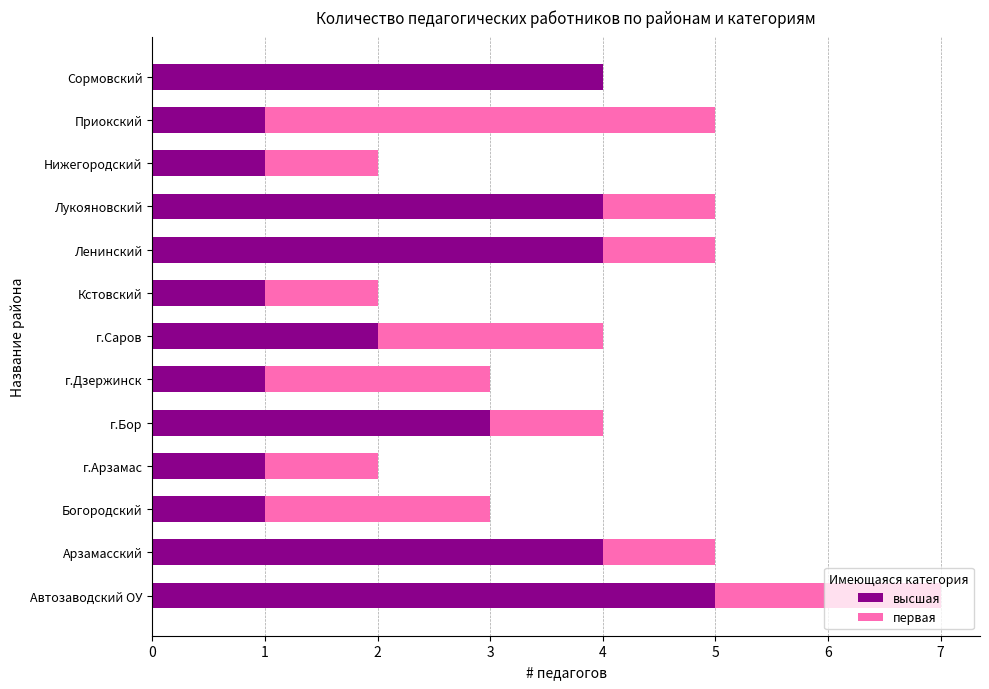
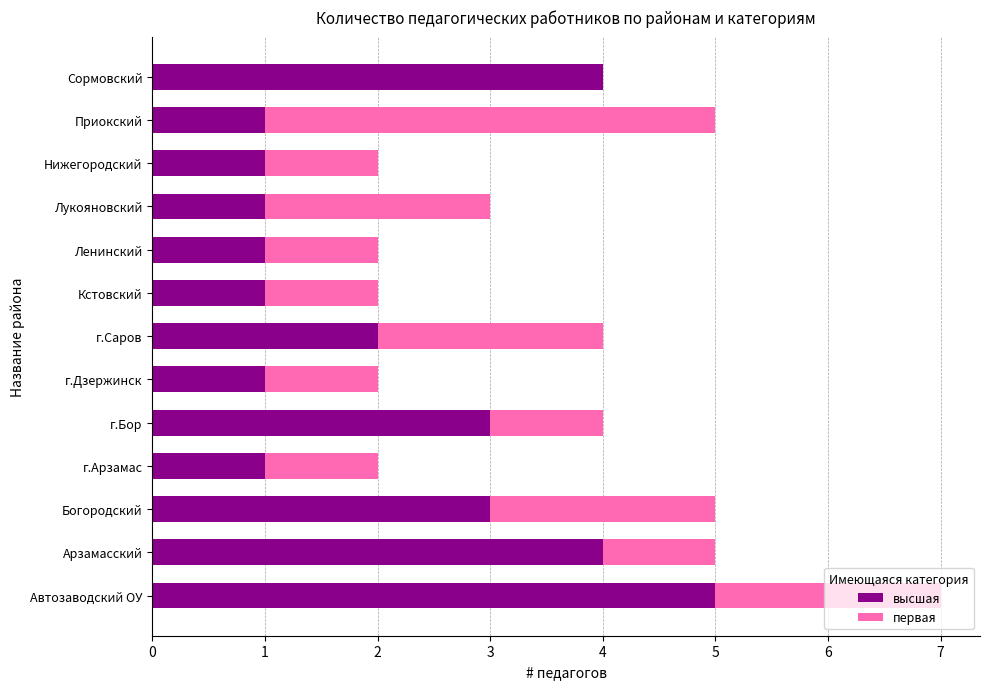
высшая, Лукояновский: 4 -> 1
первая, Лукояновский: 1 -> 2
высшая, Ленинский: 4 -> 1
первая, г.Дзержинск: 2 -> 1
высшая, Богородский: 1 -> 3
